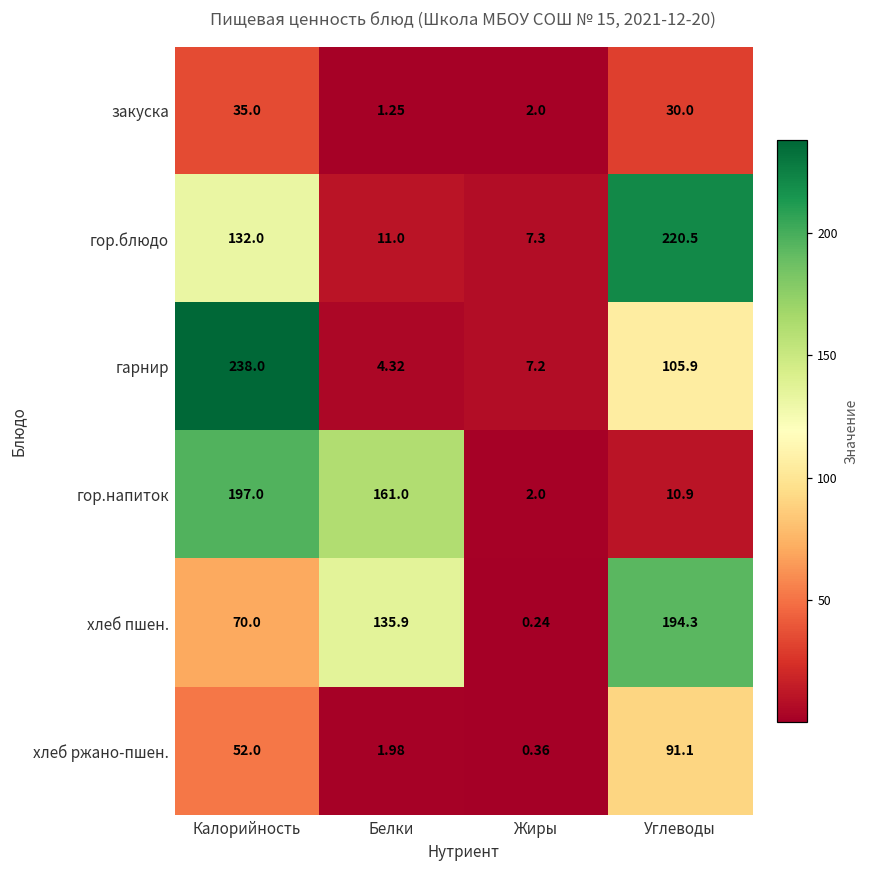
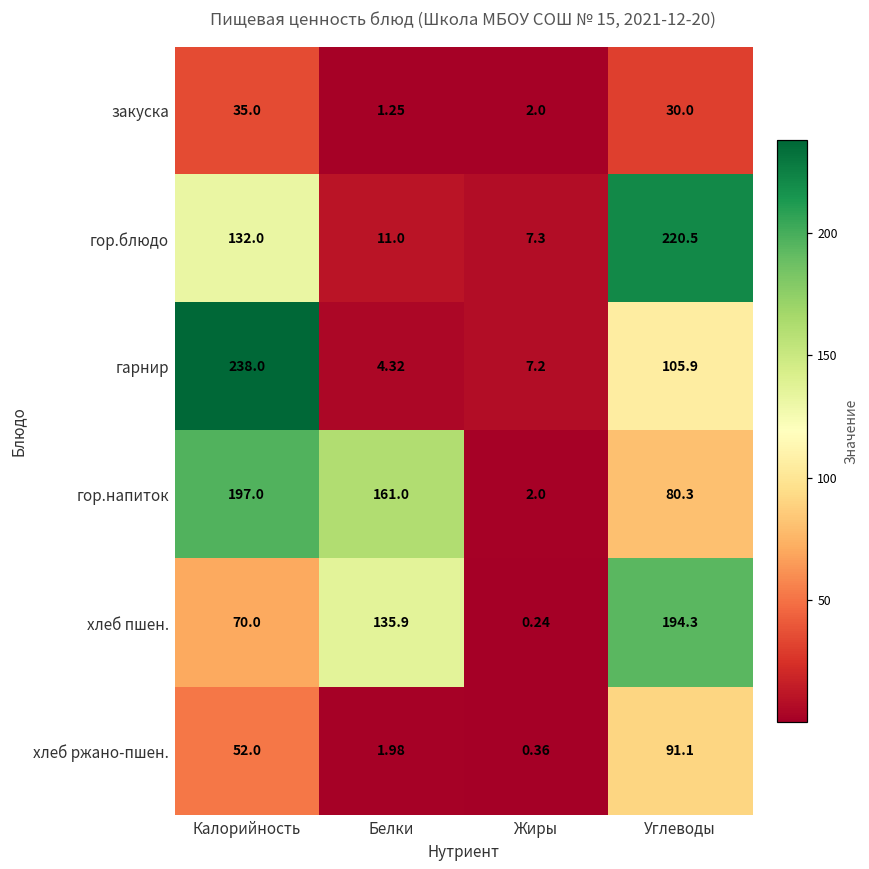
гор.напиток, Углеводы: 10.9 -> 80.3
